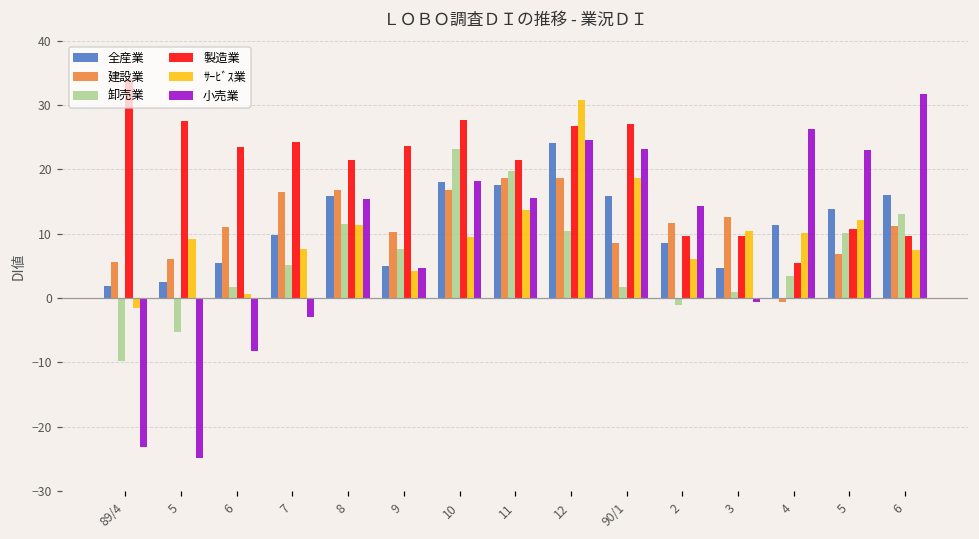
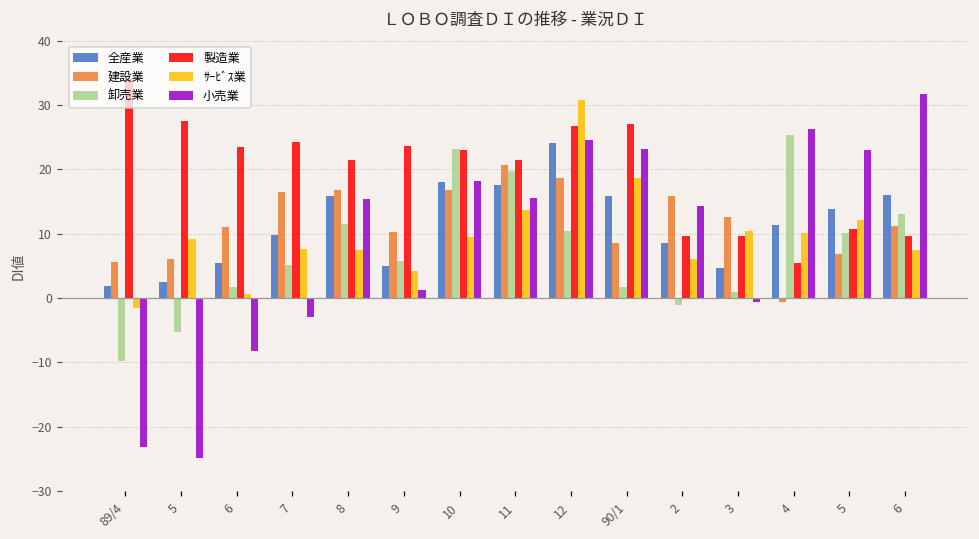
ｻｰﾋﾞｽ業, 8: 11 -> 7
卸売業, 9: 8 -> 6
小売業, 9: 5 -> 1
製造業, 10: 28 -> 23
建設業, 11: 19 -> 21
建設業, 2: 12 -> 16
卸売業, 4: 4 -> 25
